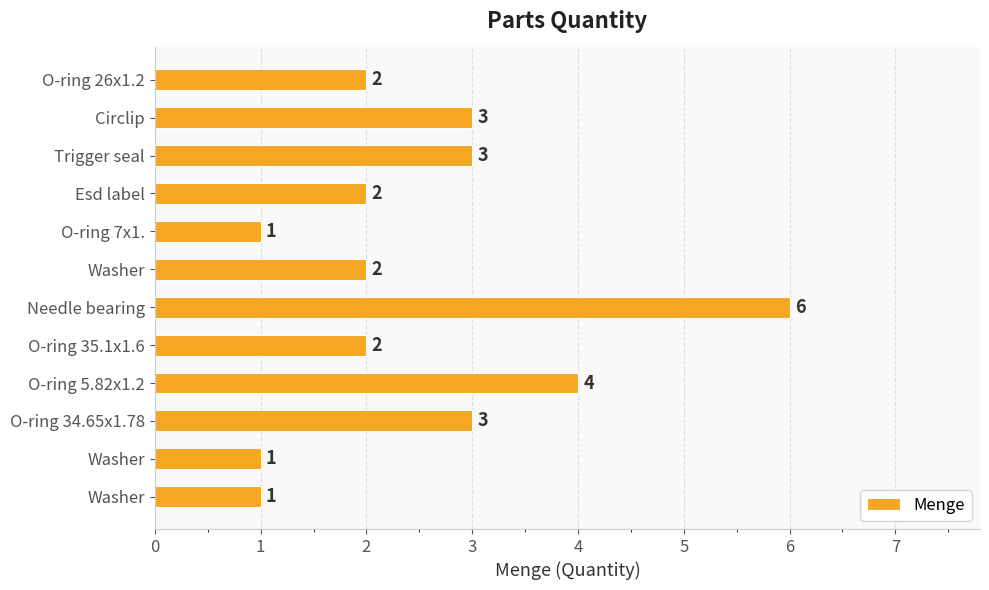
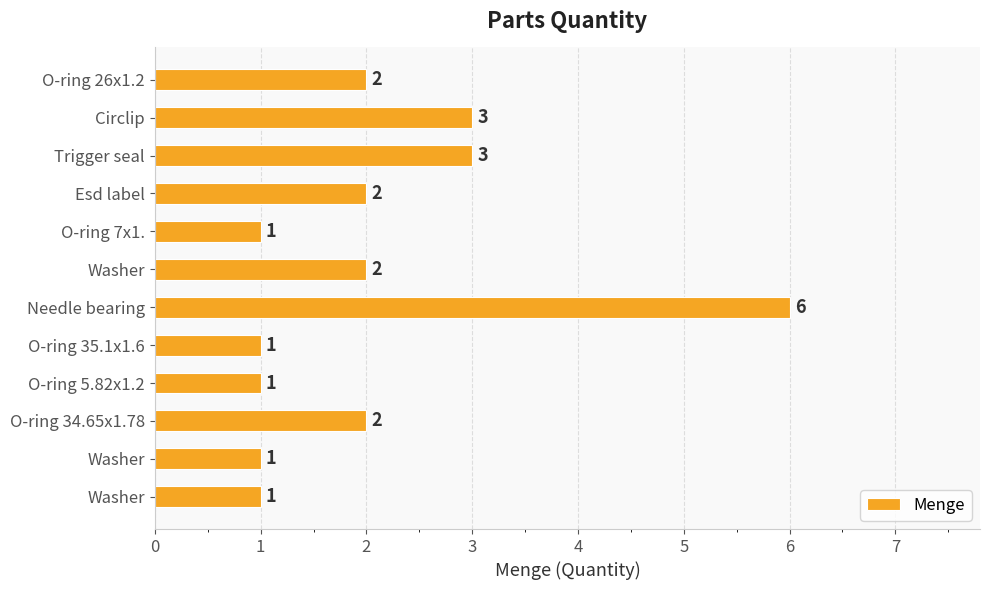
O-ring 35.1x1.6: 2 -> 1
O-ring 5.82x1.2: 4 -> 1
O-ring 34.65x1.78: 3 -> 2
